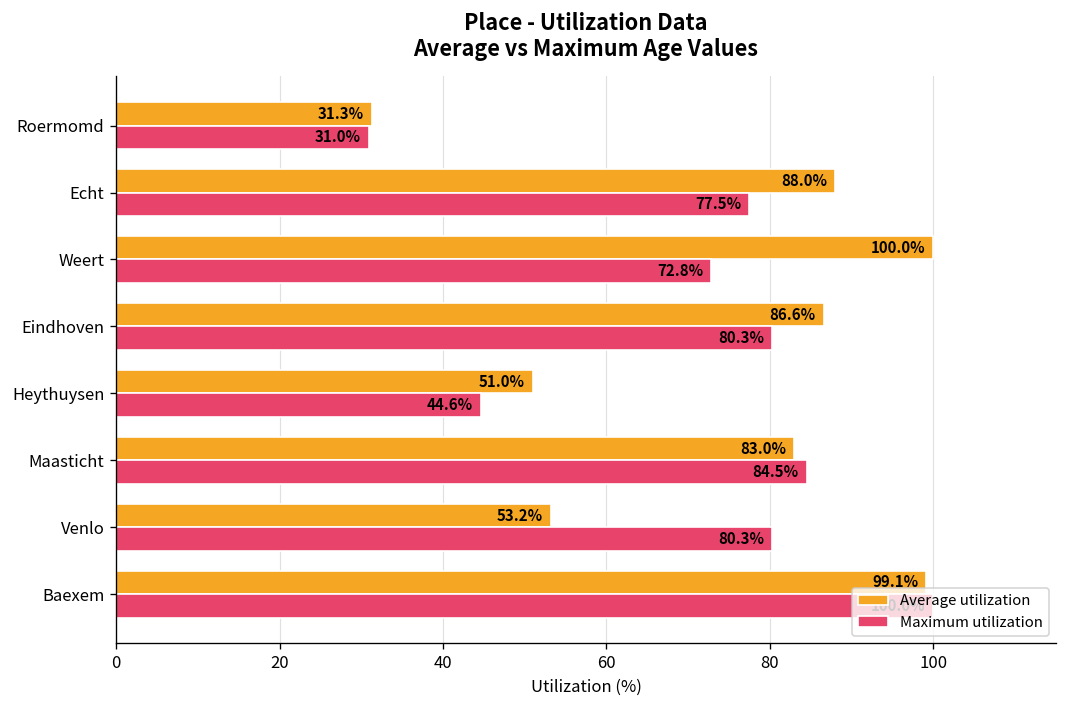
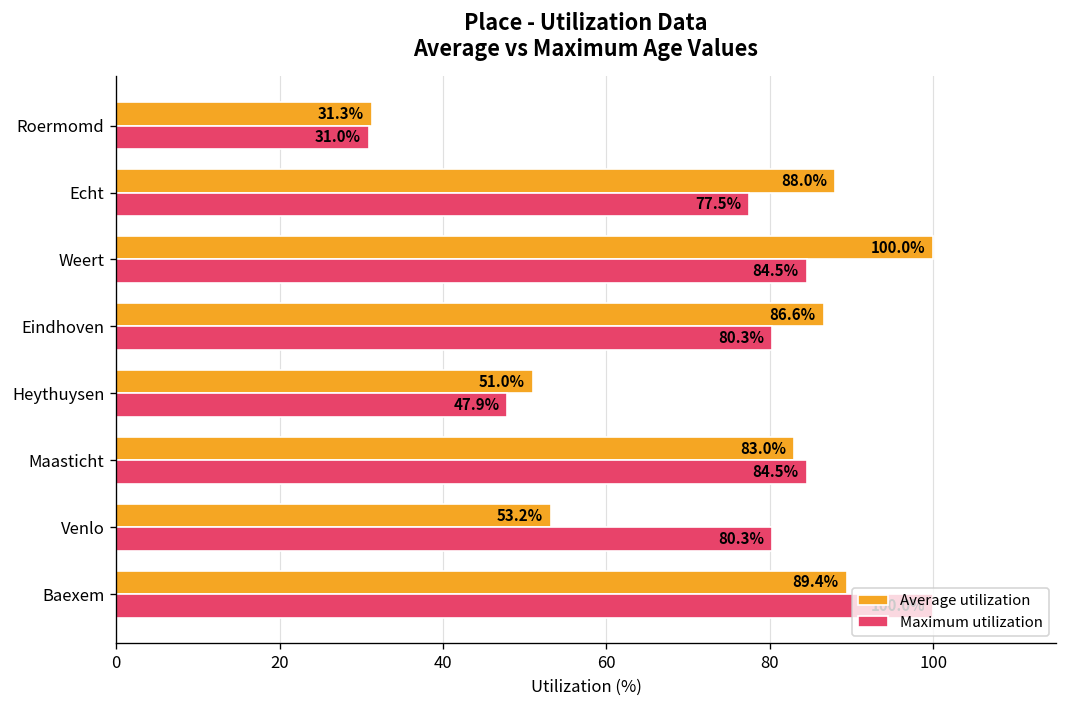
Maximum utilization, Weert: 72.8% -> 84.5%
Maximum utilization, Heythuysen: 44.6% -> 47.9%
Average utilization, Baexem: 99 -> 89
